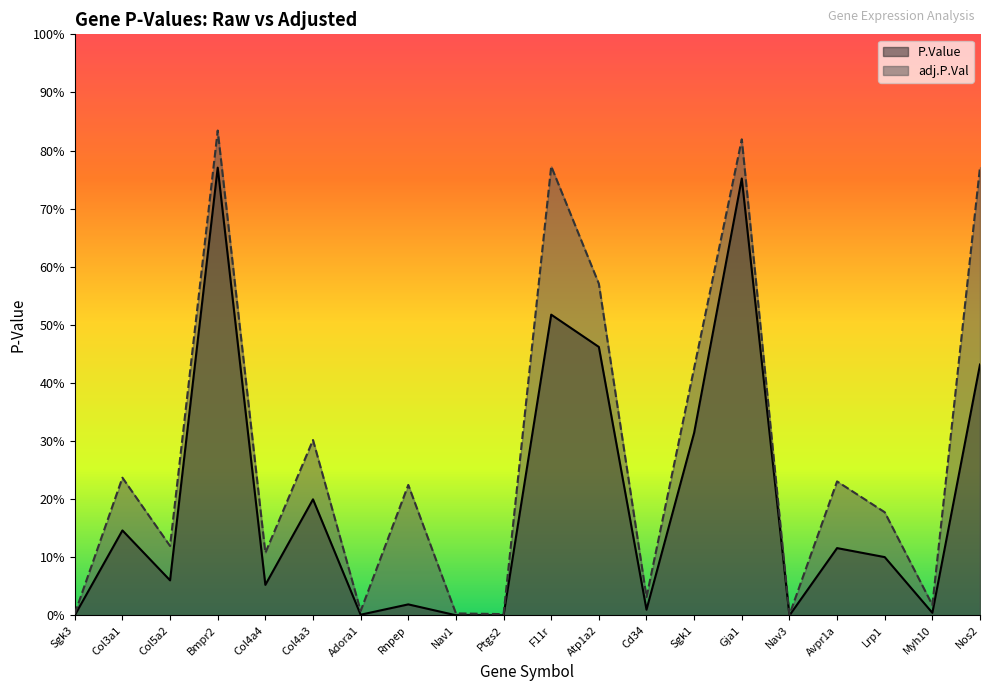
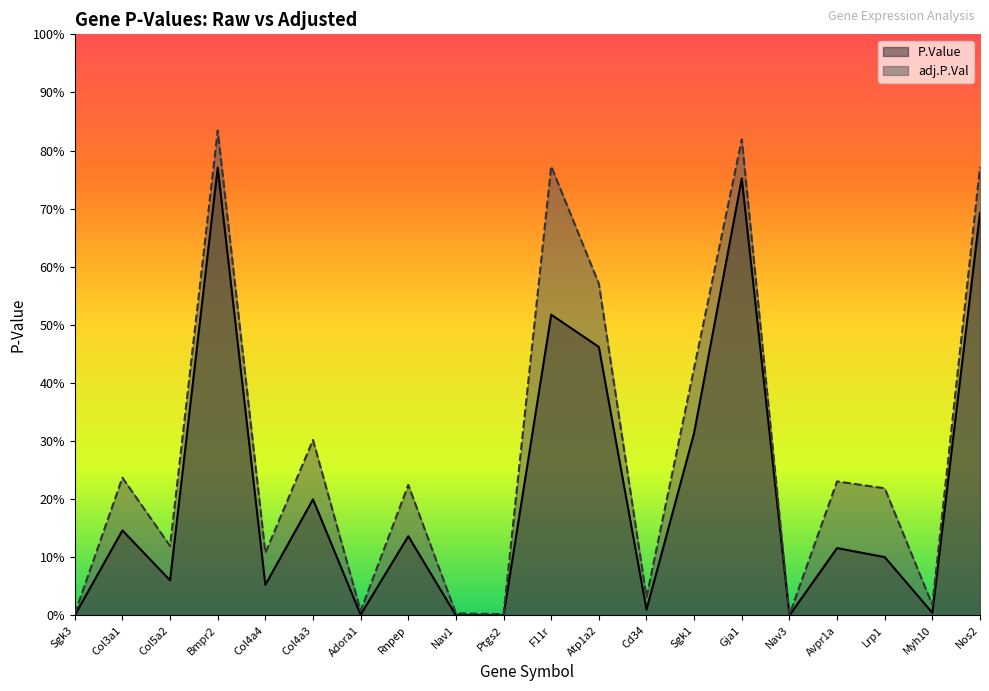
P.Value, Rnpep: 2% -> 14%
adj.P.Val, Lrp1: 18% -> 22%
P.Value, Nos2: 43% -> 69%
